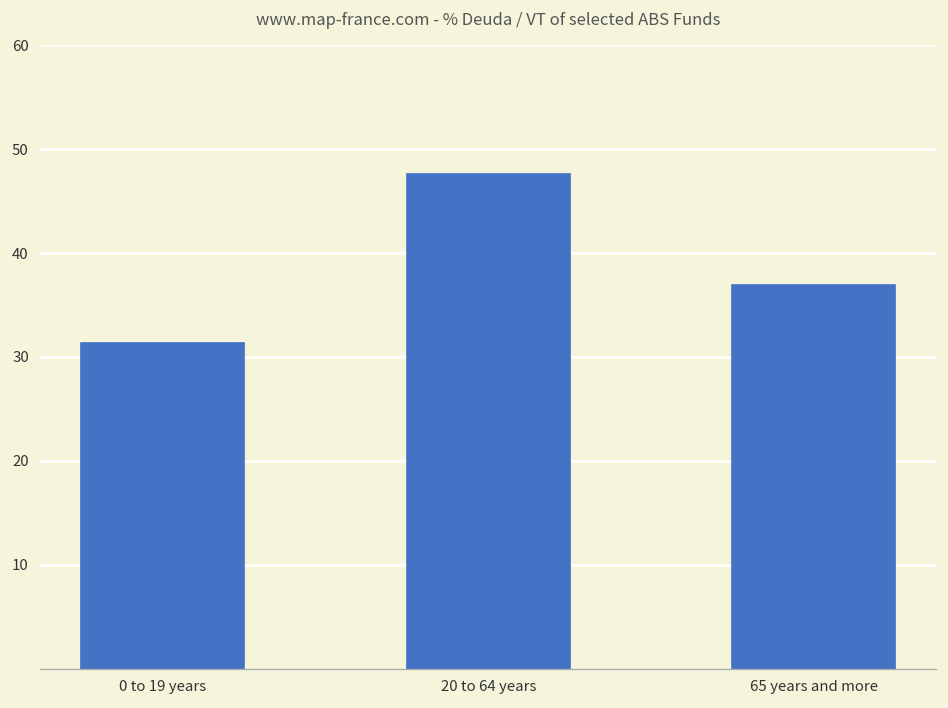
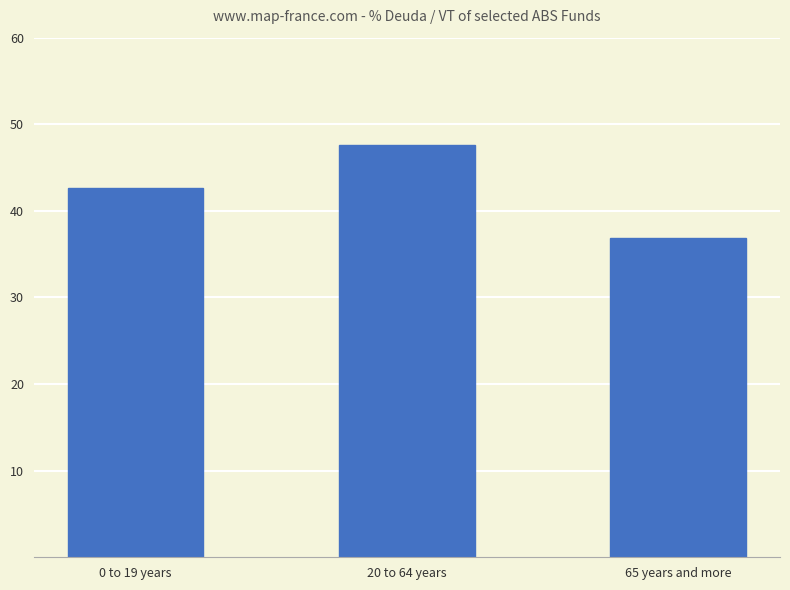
0 to 19 years: 31 -> 43
